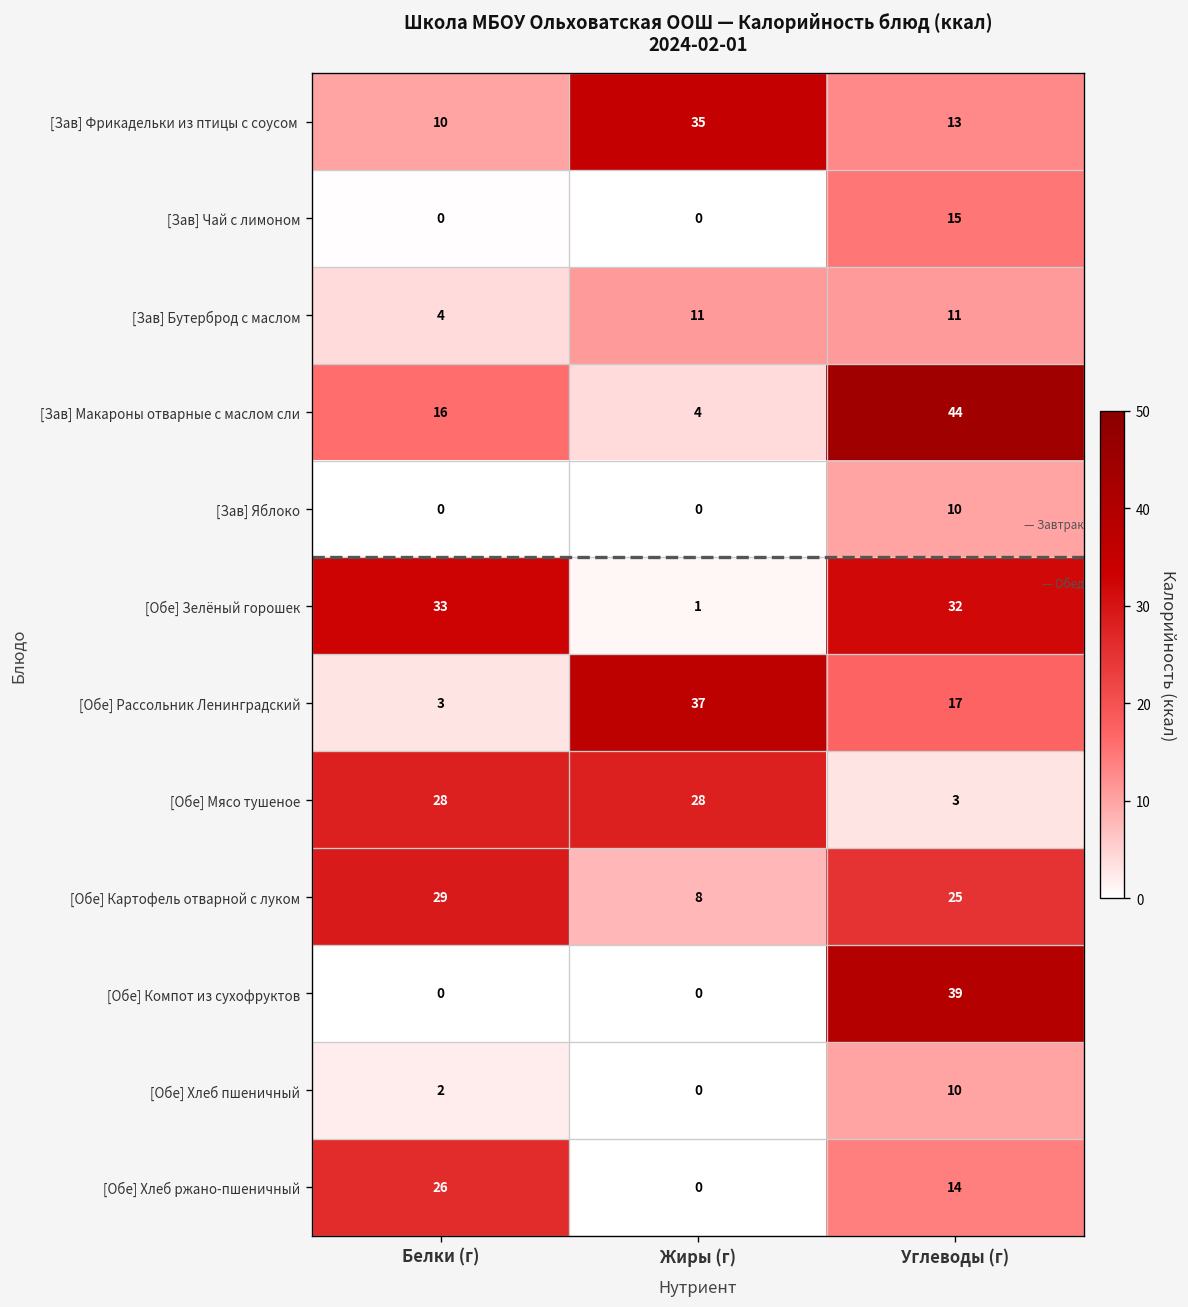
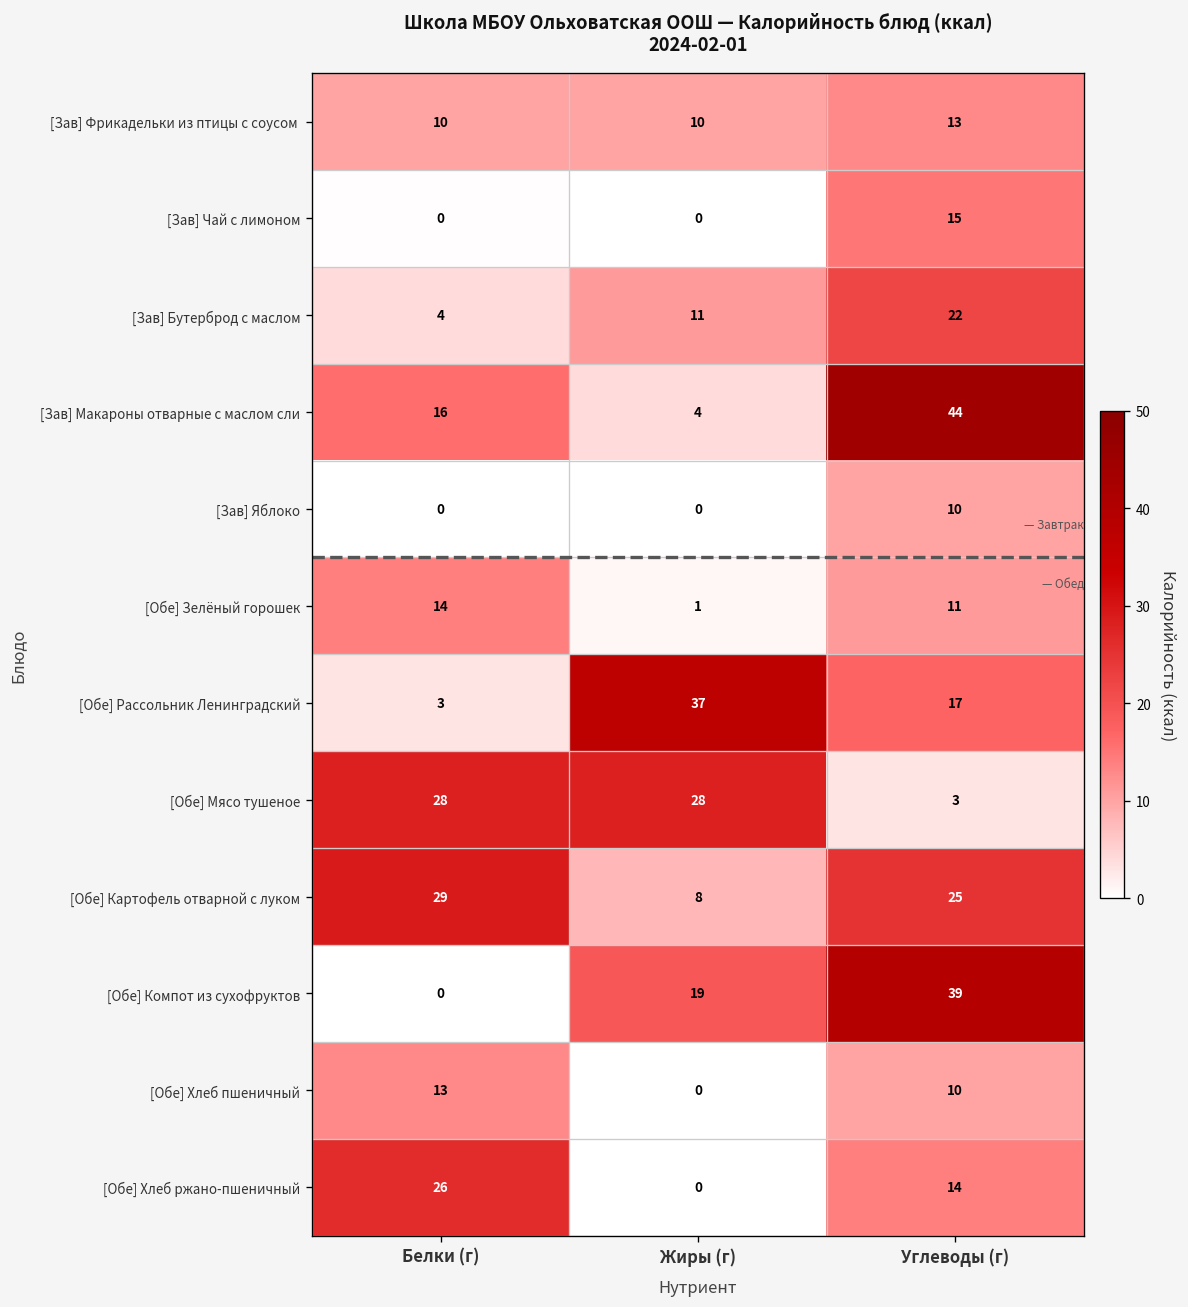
[Зав] Фрикадельки из птицы с соусом, Жиры (г): 35 -> 10
[Зав] Бутерброд с маслом, Углеводы (г): 11 -> 22
[Обе] Зелёный горошек, Белки (г): 33 -> 14
[Обе] Зелёный горошек, Углеводы (г): 32 -> 11
[Обе] Компот из сухофруктов, Жиры (г): 0 -> 19
[Обе] Хлеб пшеничный, Белки (г): 2 -> 13
